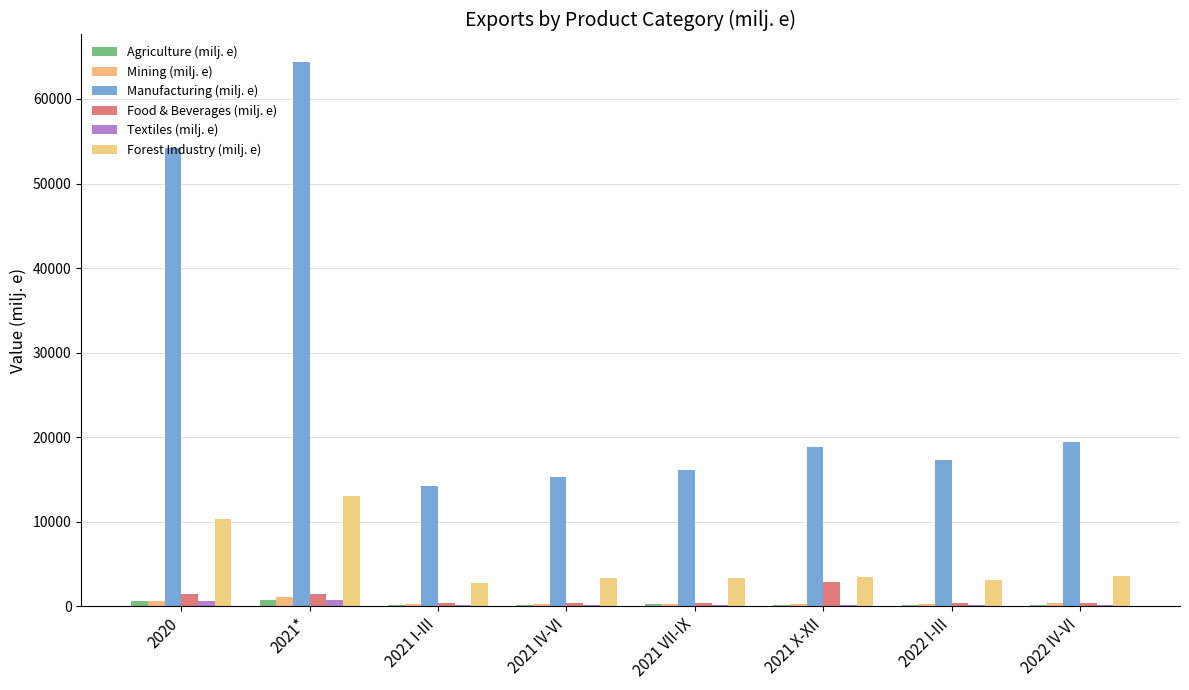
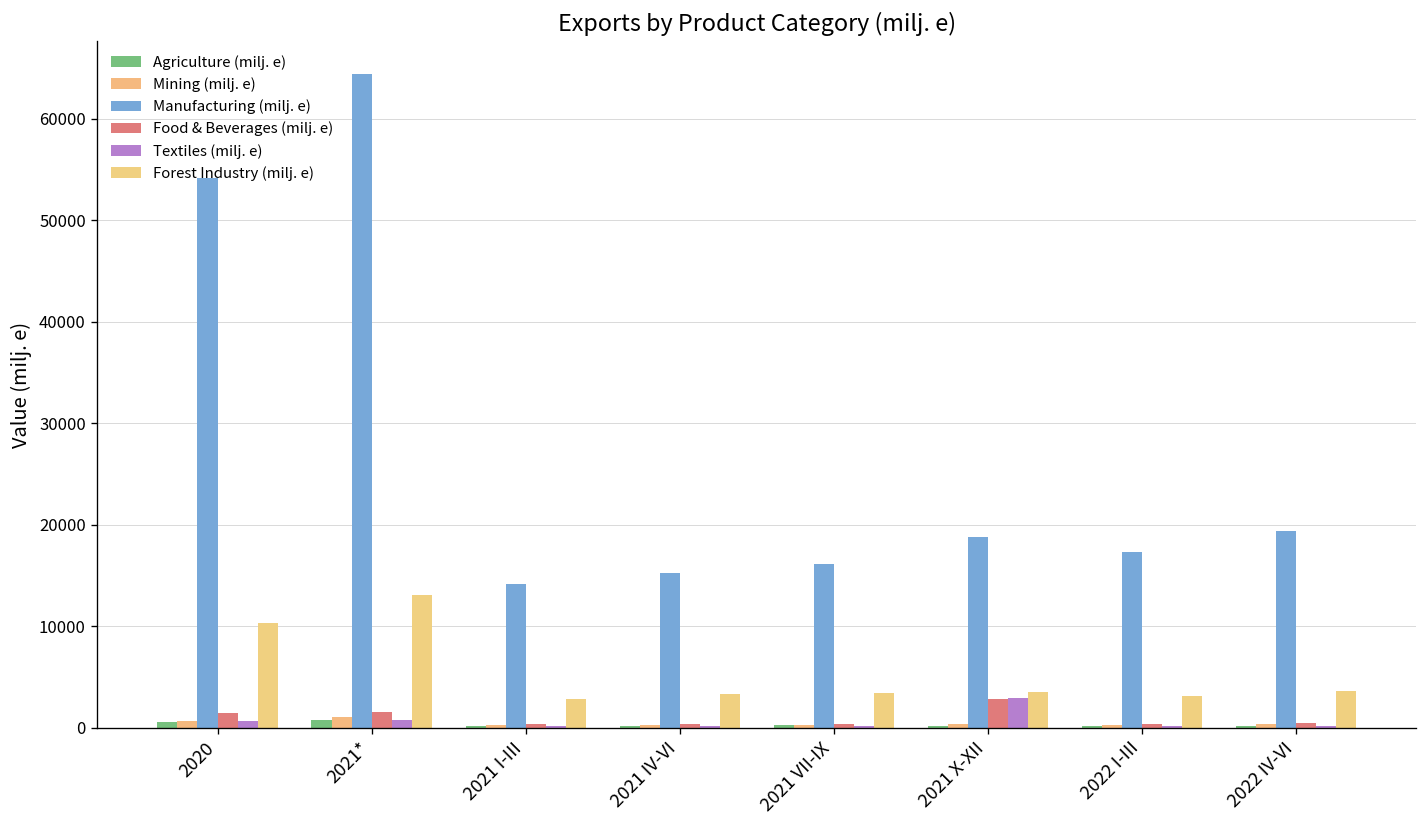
Textiles (milj. e), 2021 X-XII: 0 -> 3000
